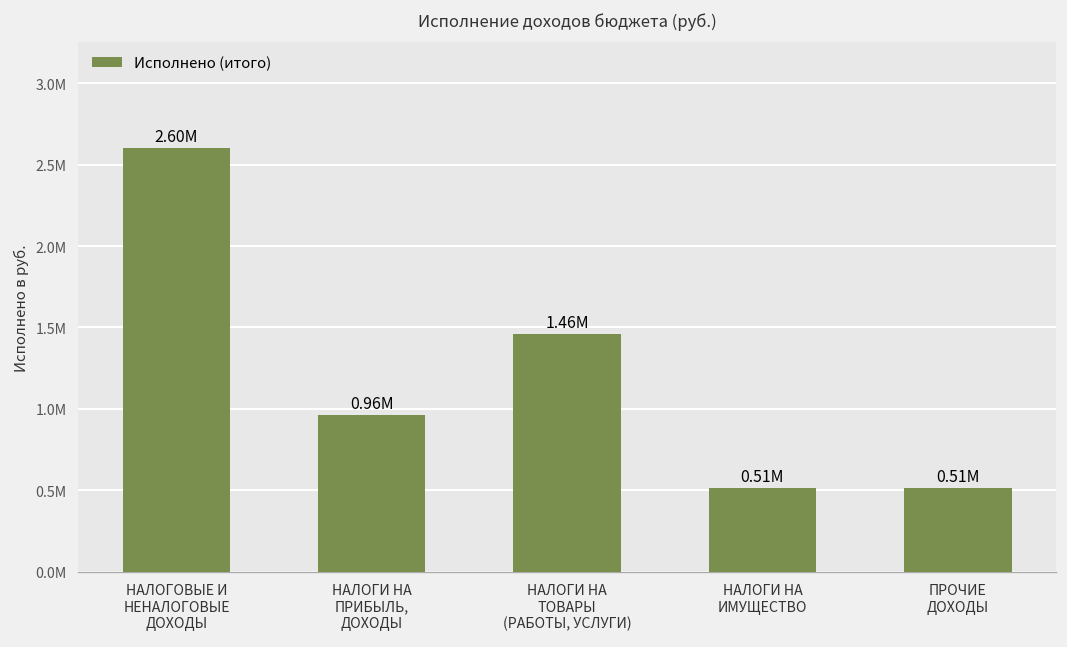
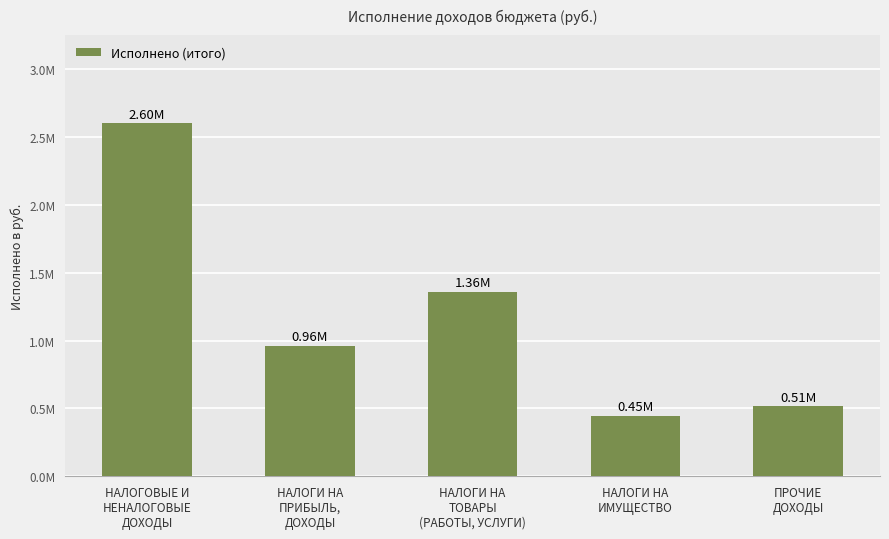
НАЛОГИ НА ТОВАРЫ (РАБОТЫ, УСЛУГИ): 1.46M -> 1.36M
НАЛОГИ НА ИМУЩЕСТВО: 0.51M -> 0.45M
